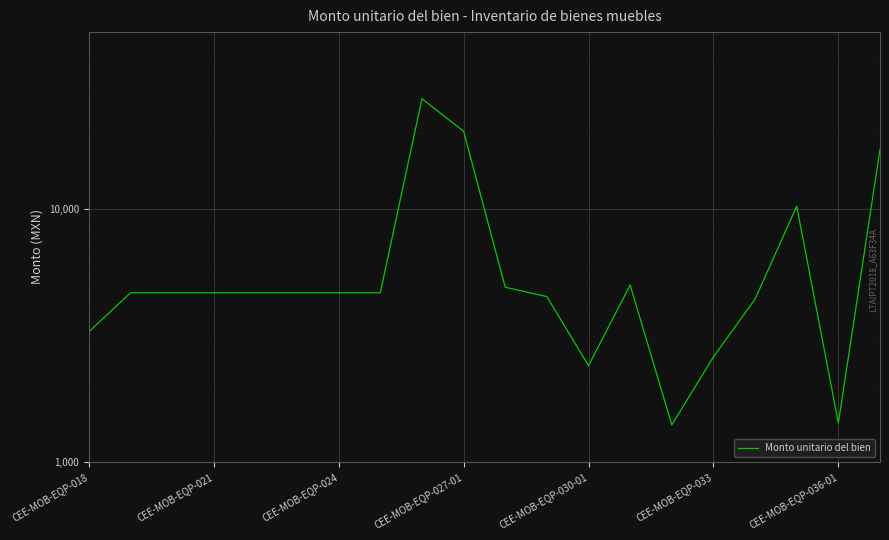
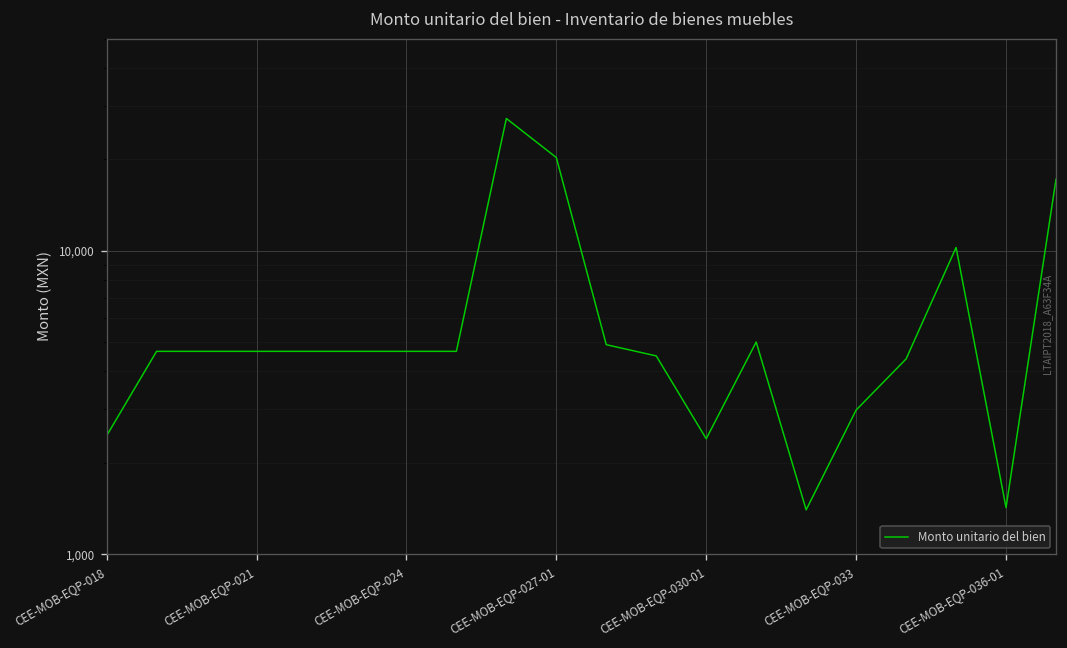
CEE-MOB-EQP-018: 3,300 -> 2,500
CEE-MOB-EQP-033: 2,600 -> 3,000
